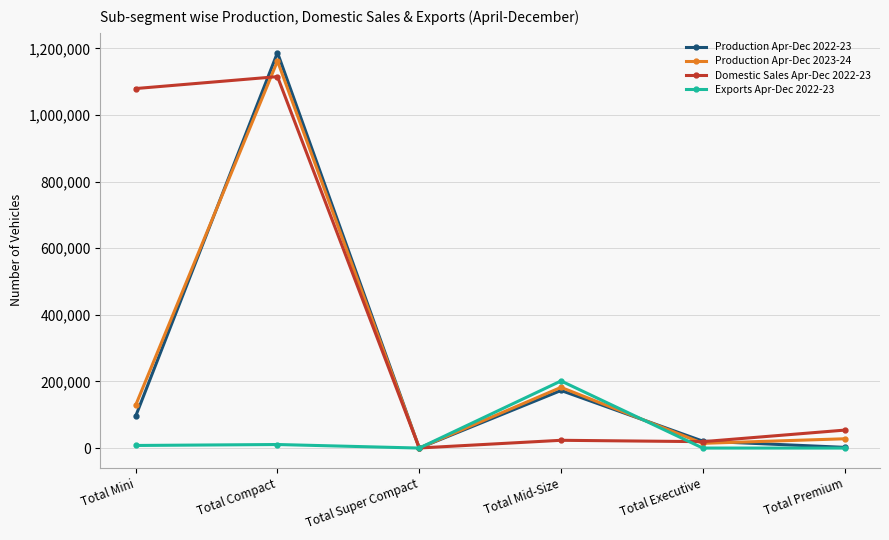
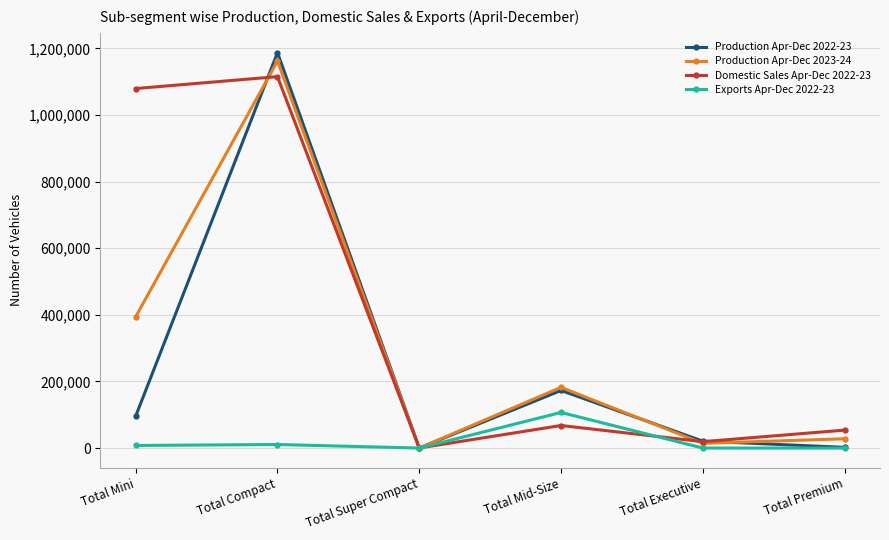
Production Apr-Dec 2023-24, Total Mini: 130,000 -> 390,000
Domestic Sales Apr-Dec 2022-23, Total Mid-Size: 20,000 -> 70,000
Exports Apr-Dec 2022-23, Total Mid-Size: 200,000 -> 110,000
